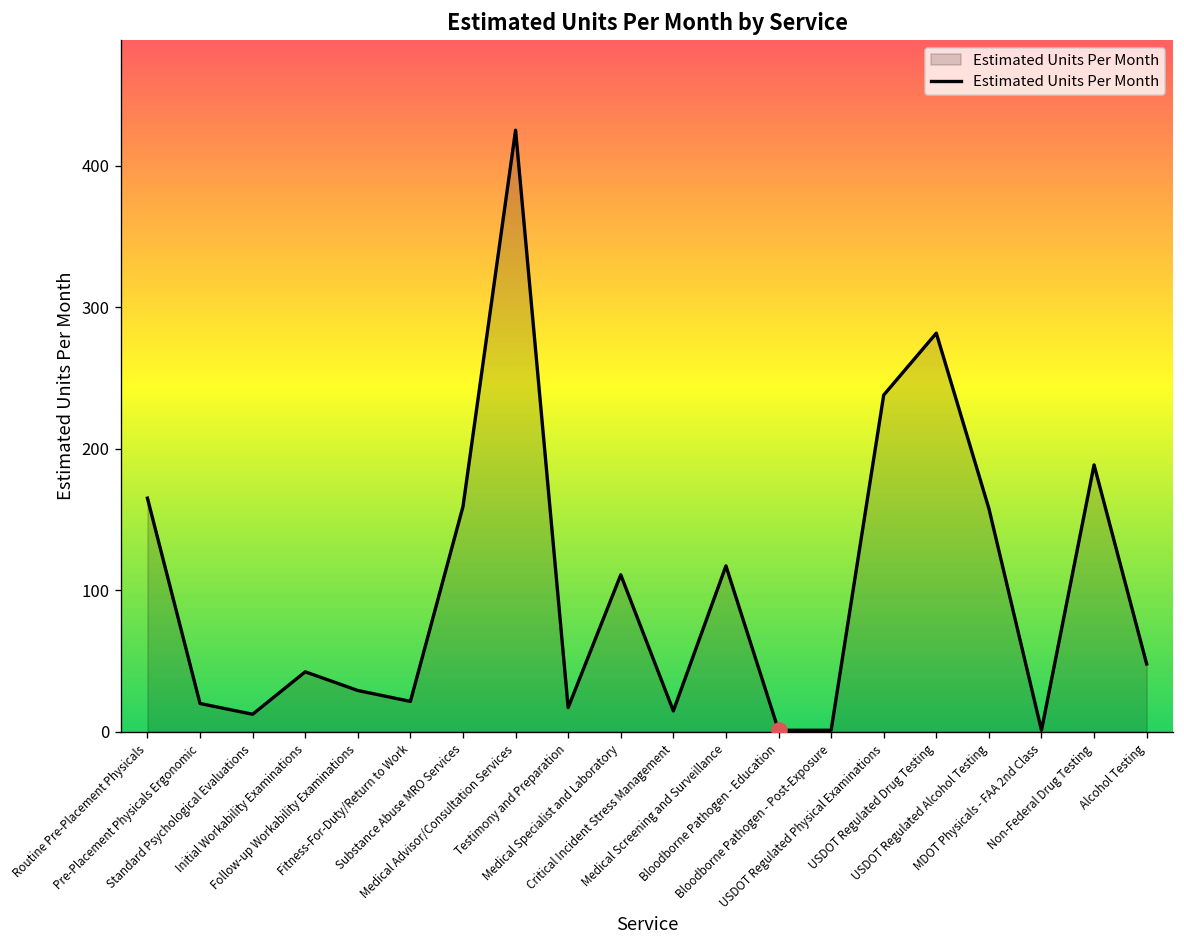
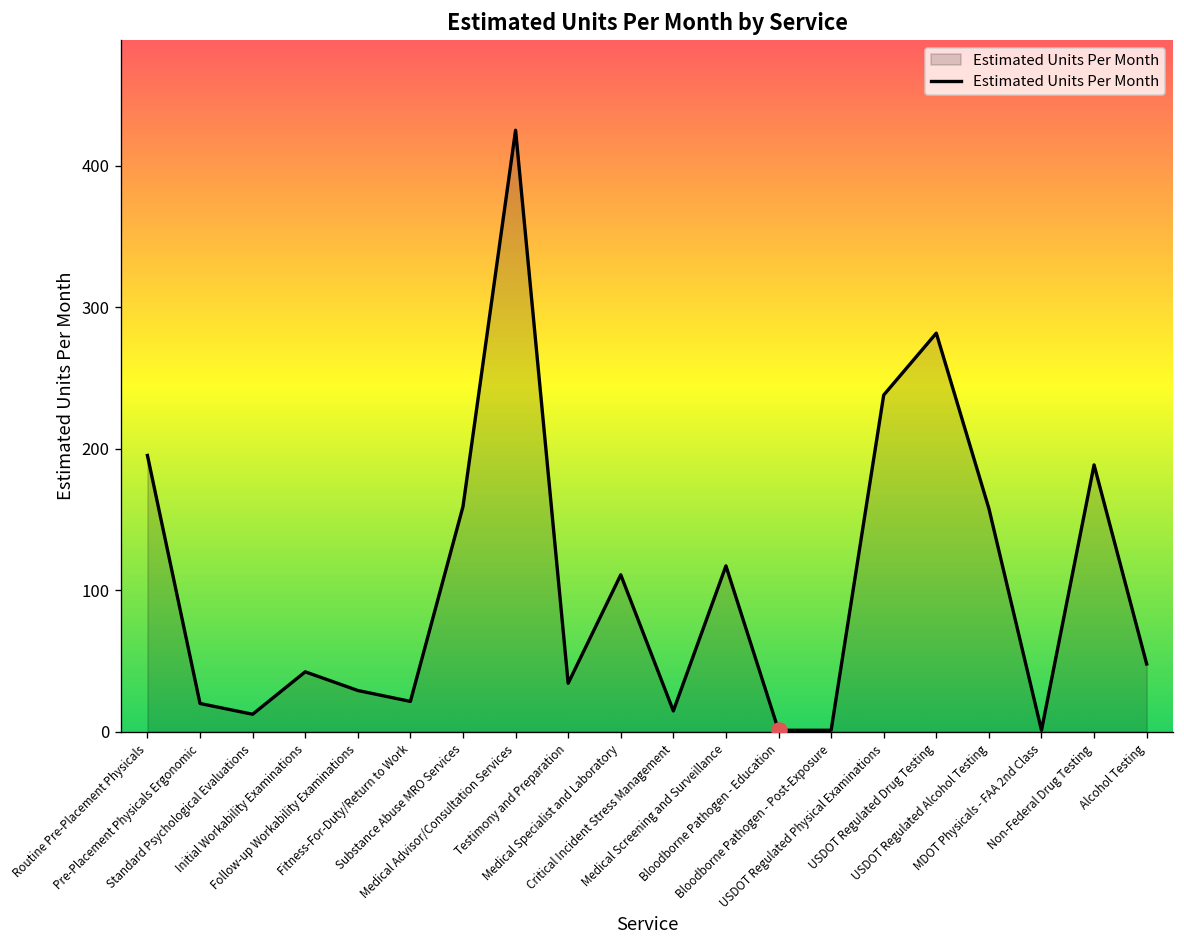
Estimated Units Per Month, Routine Pre-Placement Physicals: 165 -> 195
Estimated Units Per Month, Testimony and Preparation: 17 -> 34
